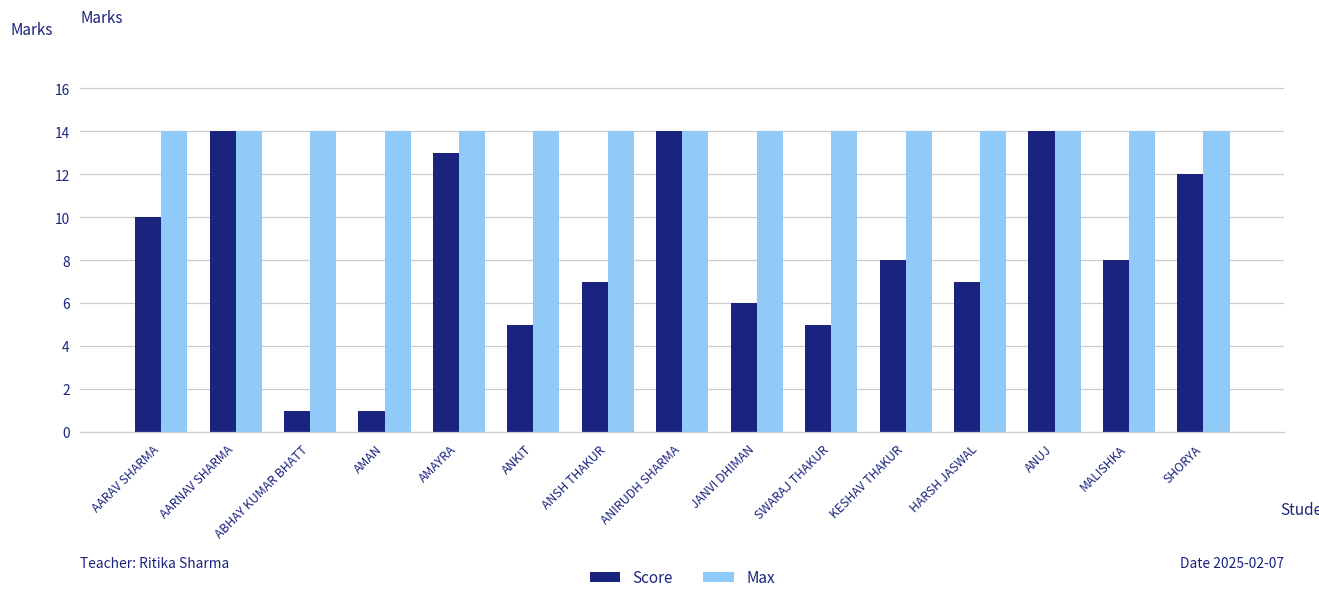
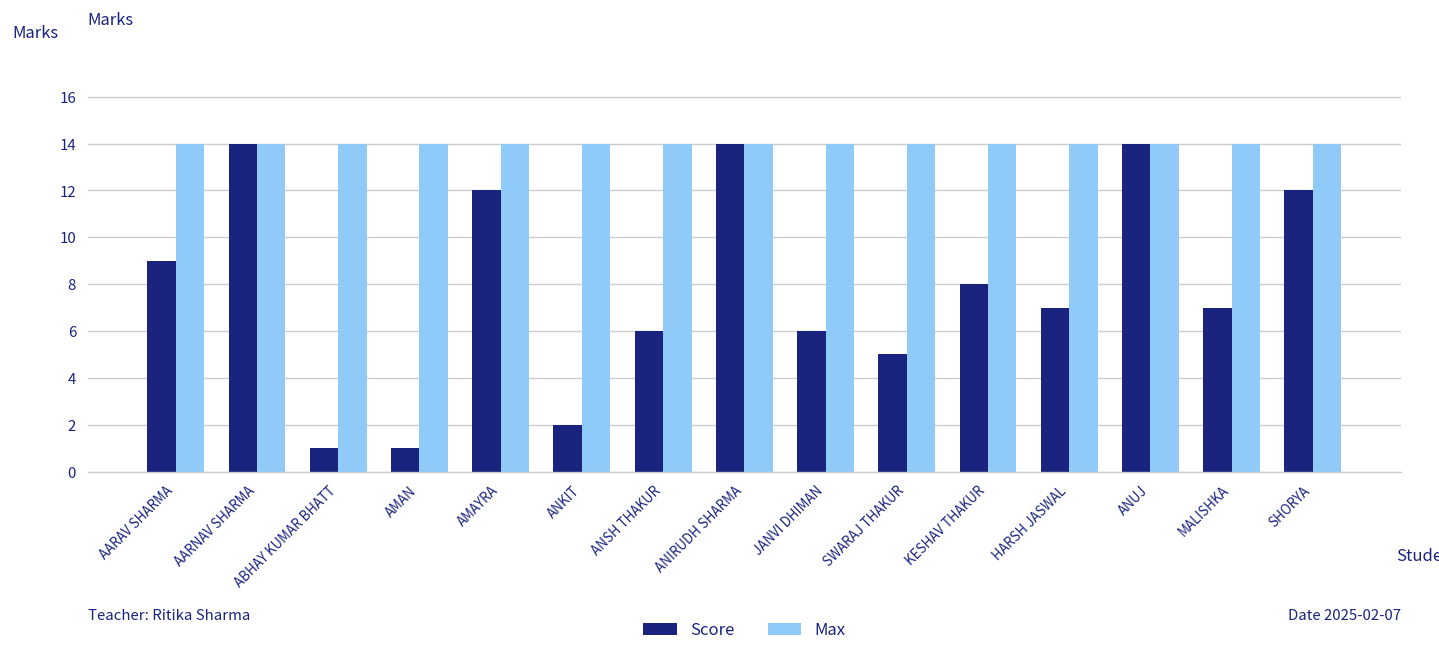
Score, AARAV SHARMA: 10 -> 9
Score, AMAYRA: 13 -> 12
Score, ANKIT: 5 -> 2
Score, ANSH THAKUR: 7 -> 6
Score, MALISHKA: 8 -> 7
